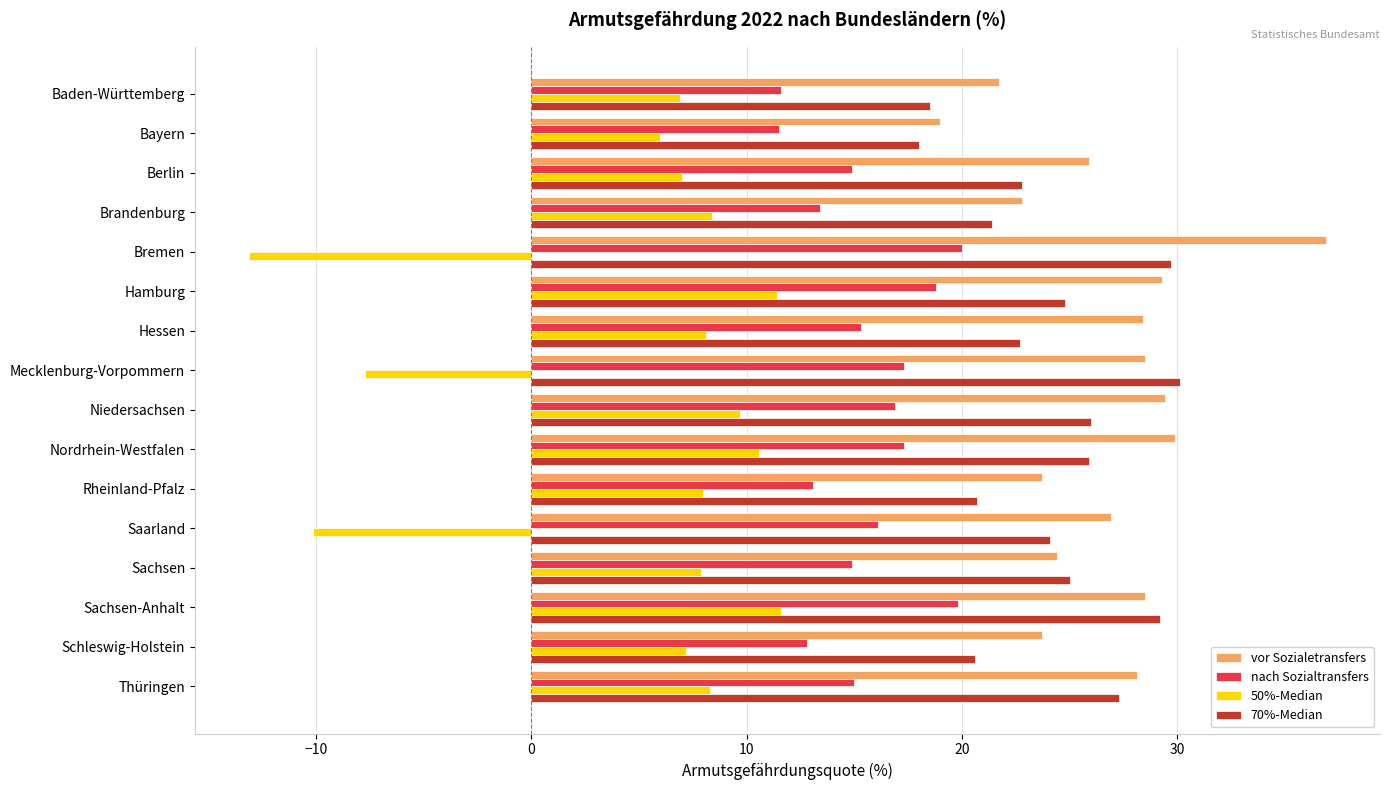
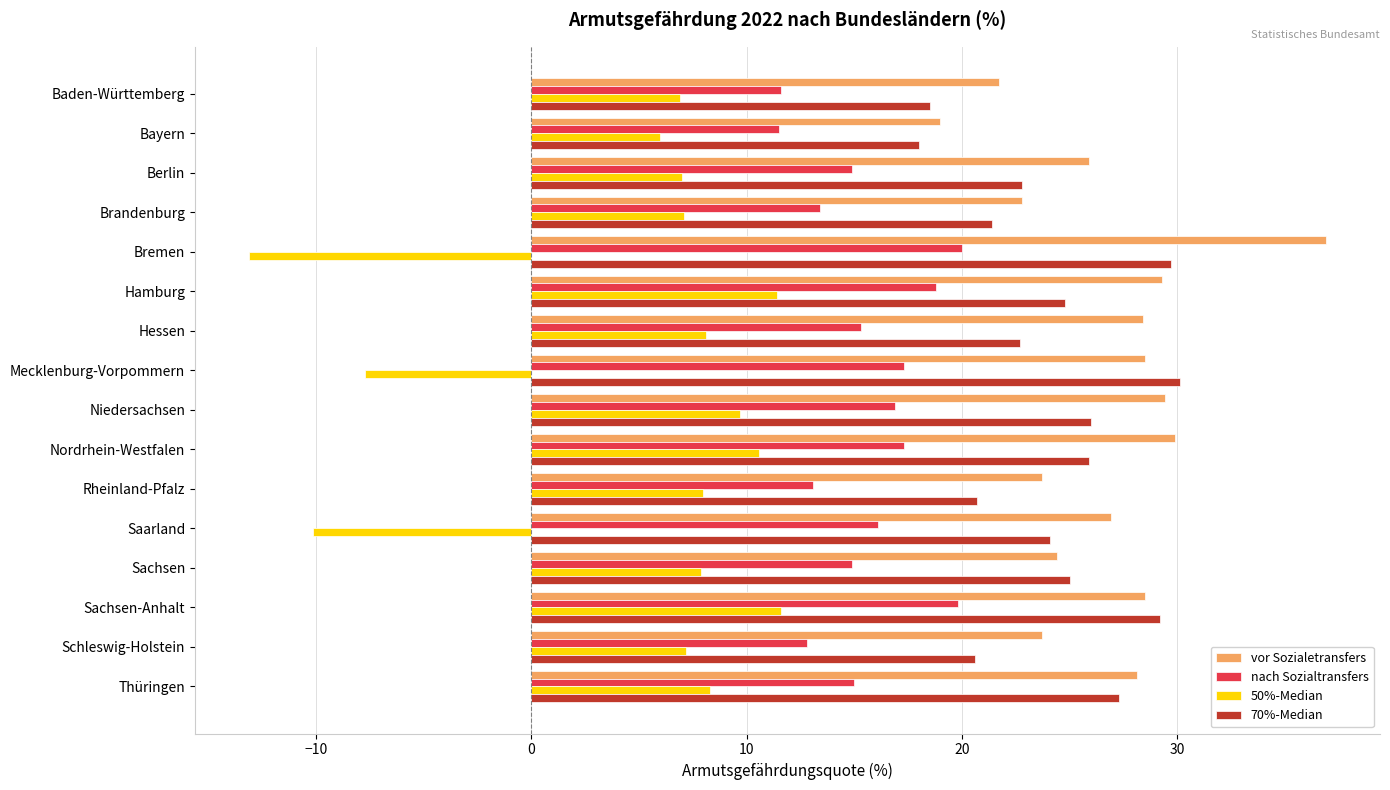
50%-Median, Brandenburg: 8.4 -> 7.1
